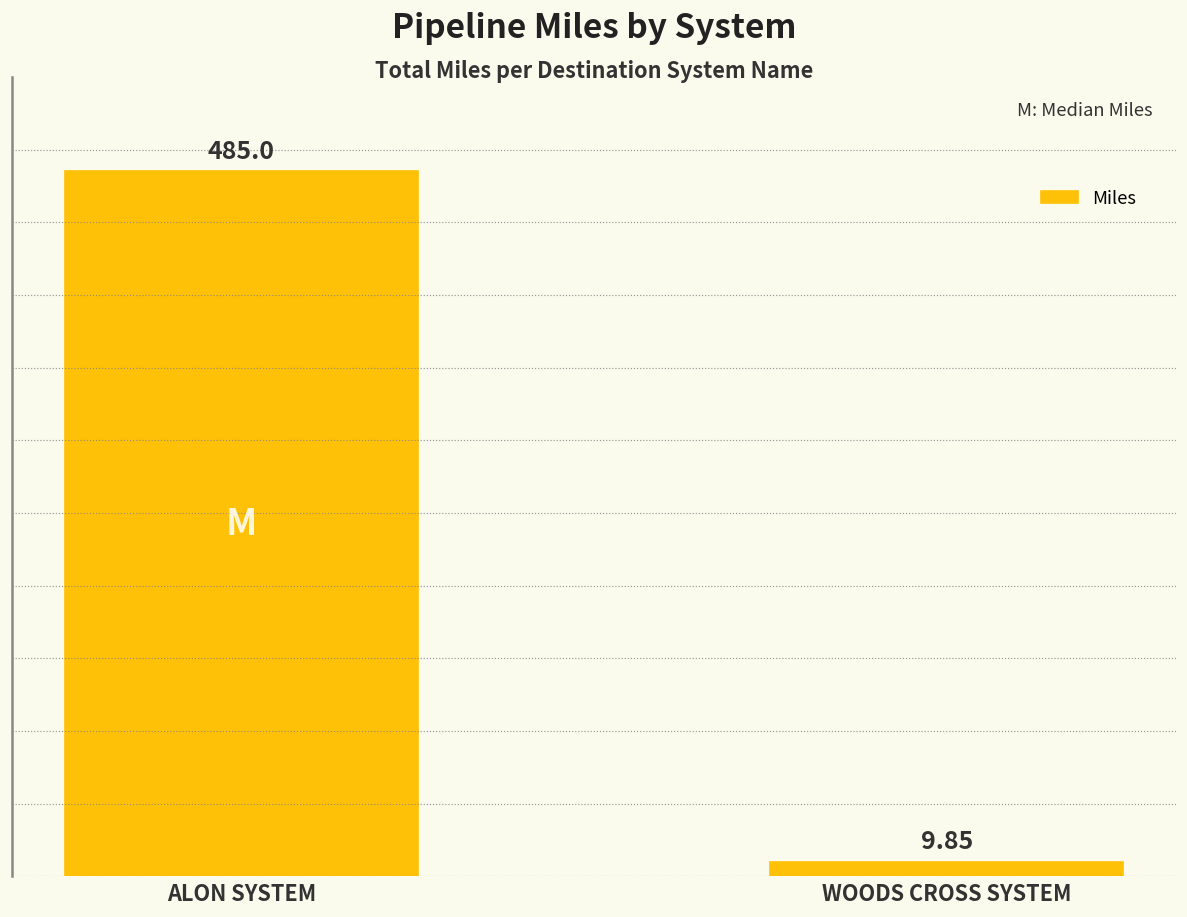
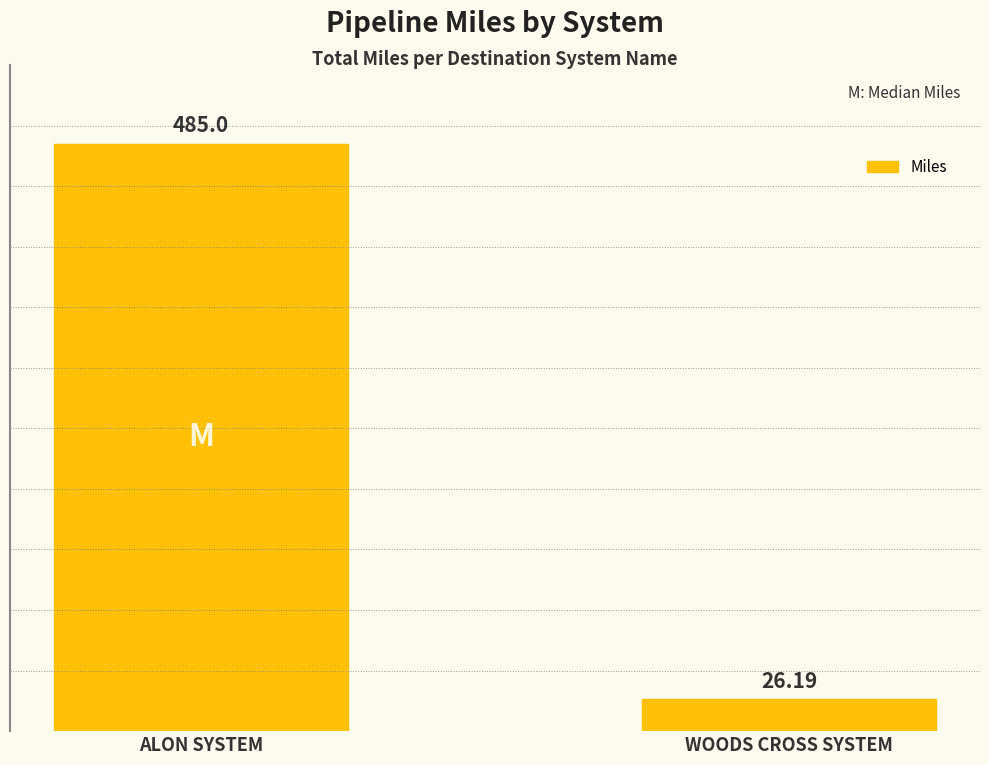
WOODS CROSS SYSTEM: 9.85 -> 26.19
